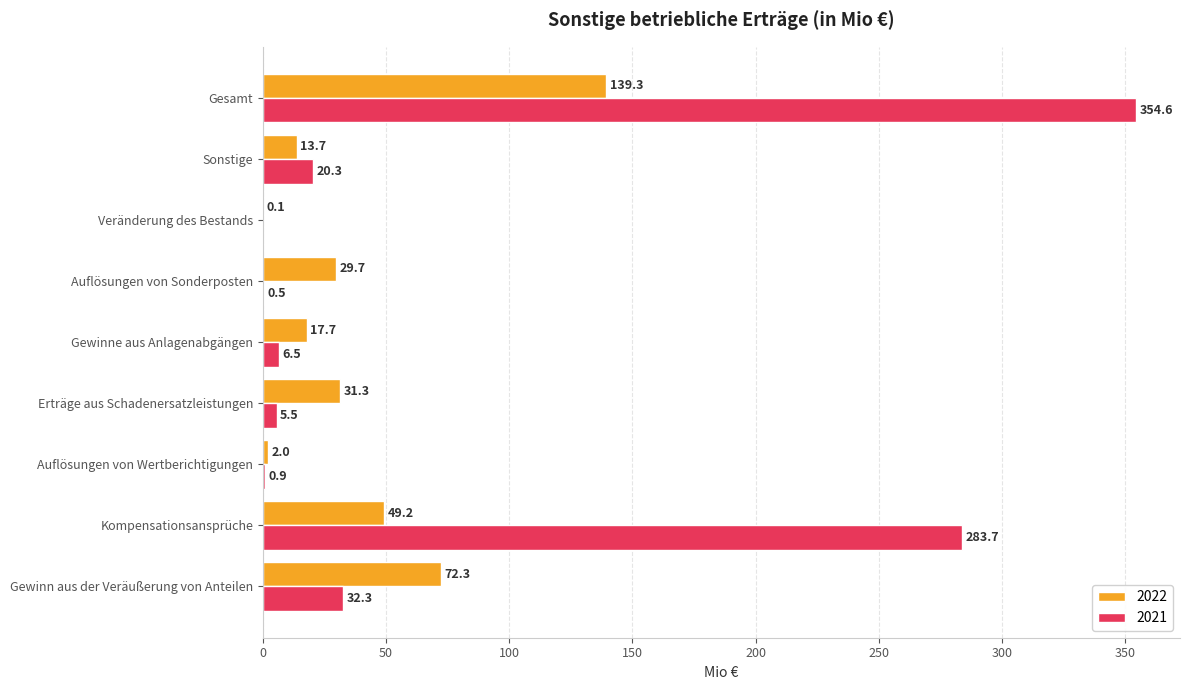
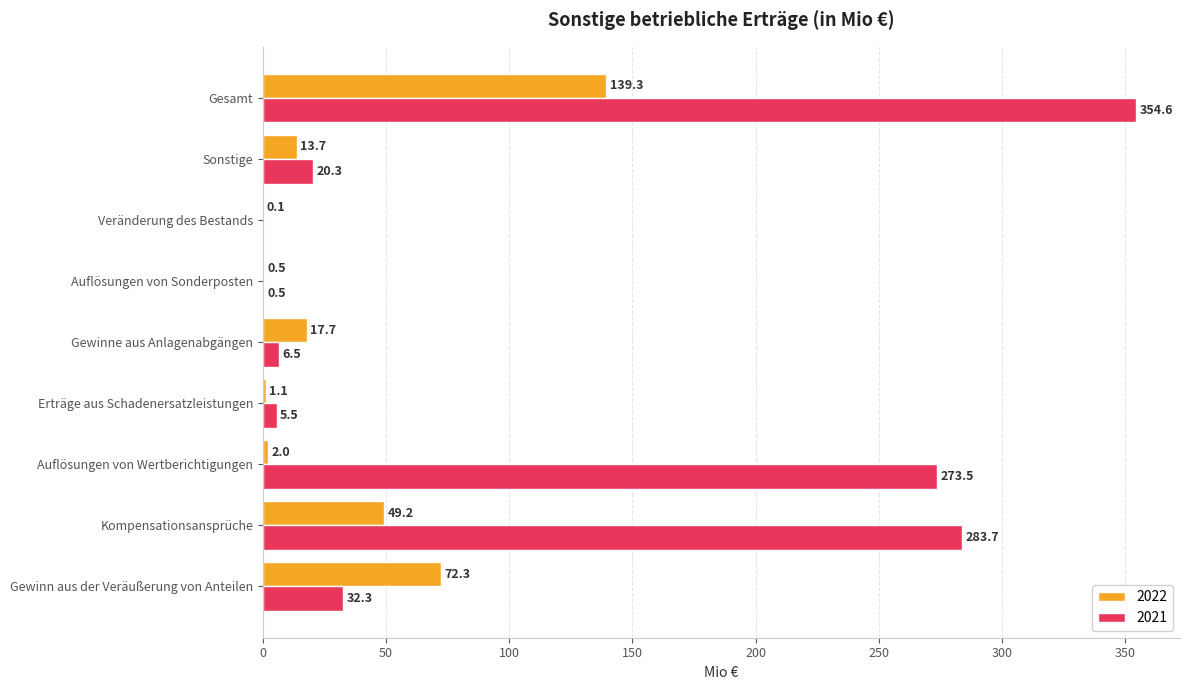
2022, Auflösungen von Sonderposten: 29.7 -> 0.5
2022, Erträge aus Schadenersatzleistungen: 31.3 -> 1.1
2021, Auflösungen von Wertberichtigungen: 0.9 -> 273.5
